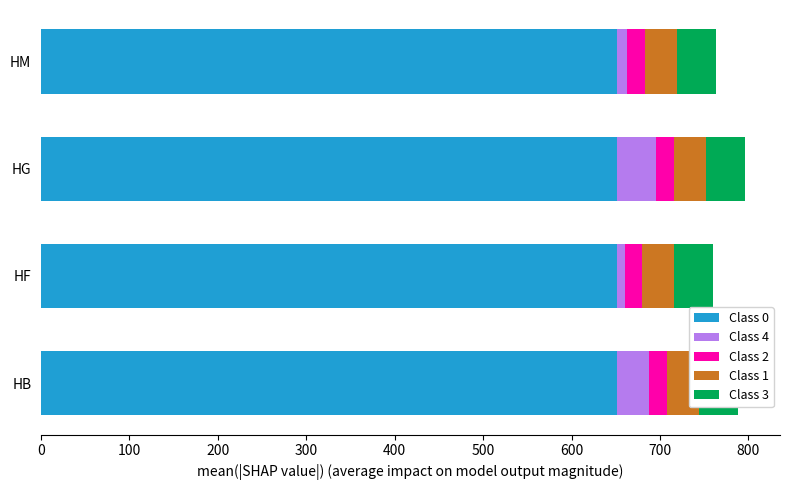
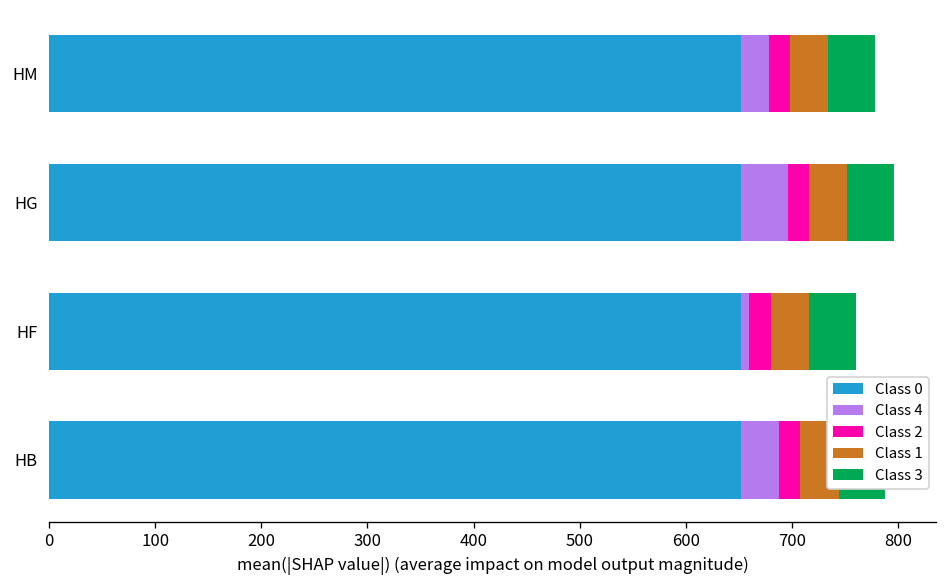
Class 4, HM: 10 -> 30
